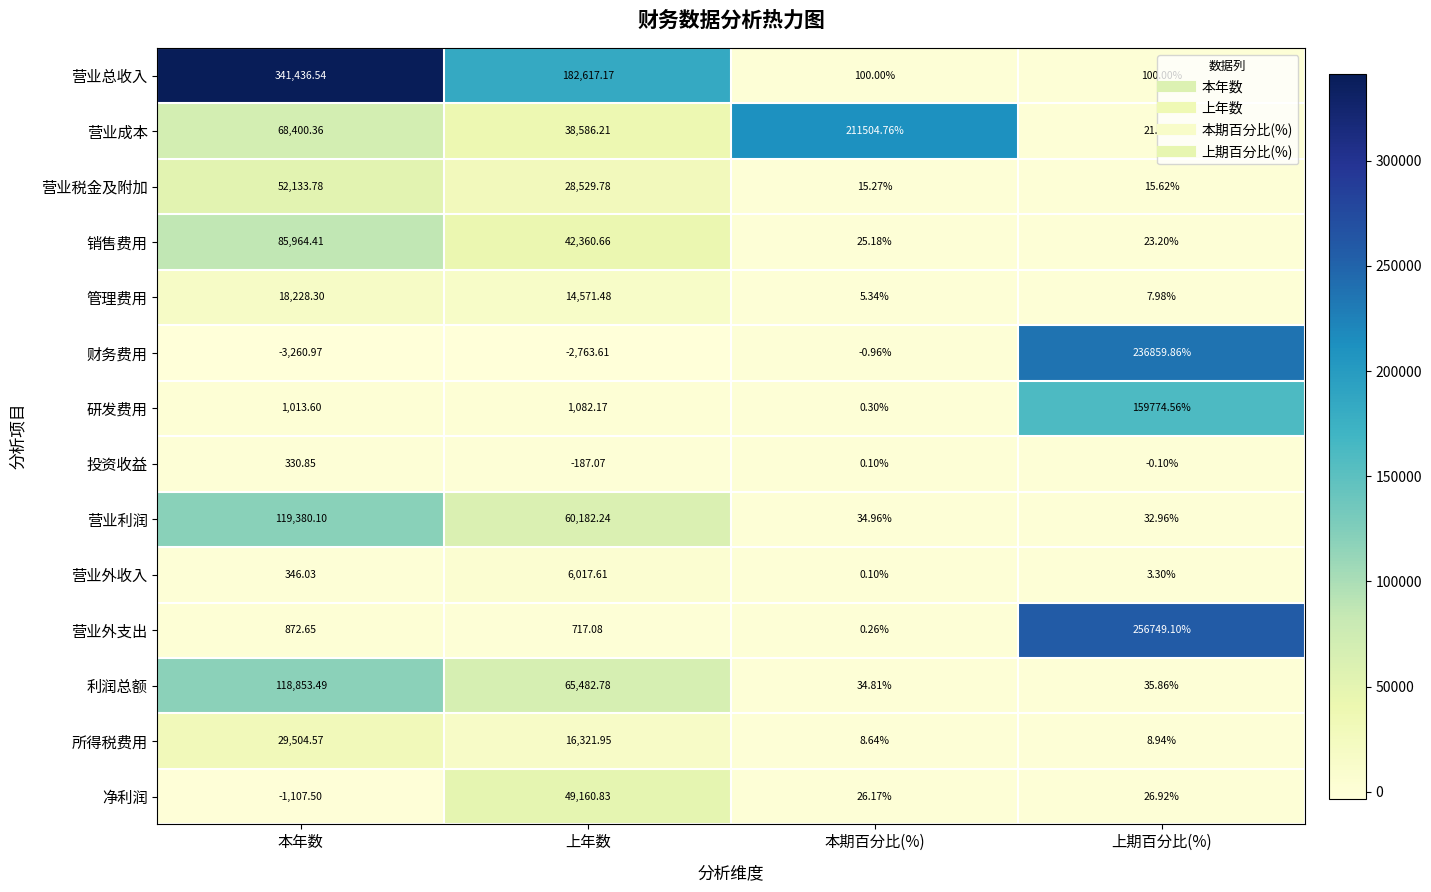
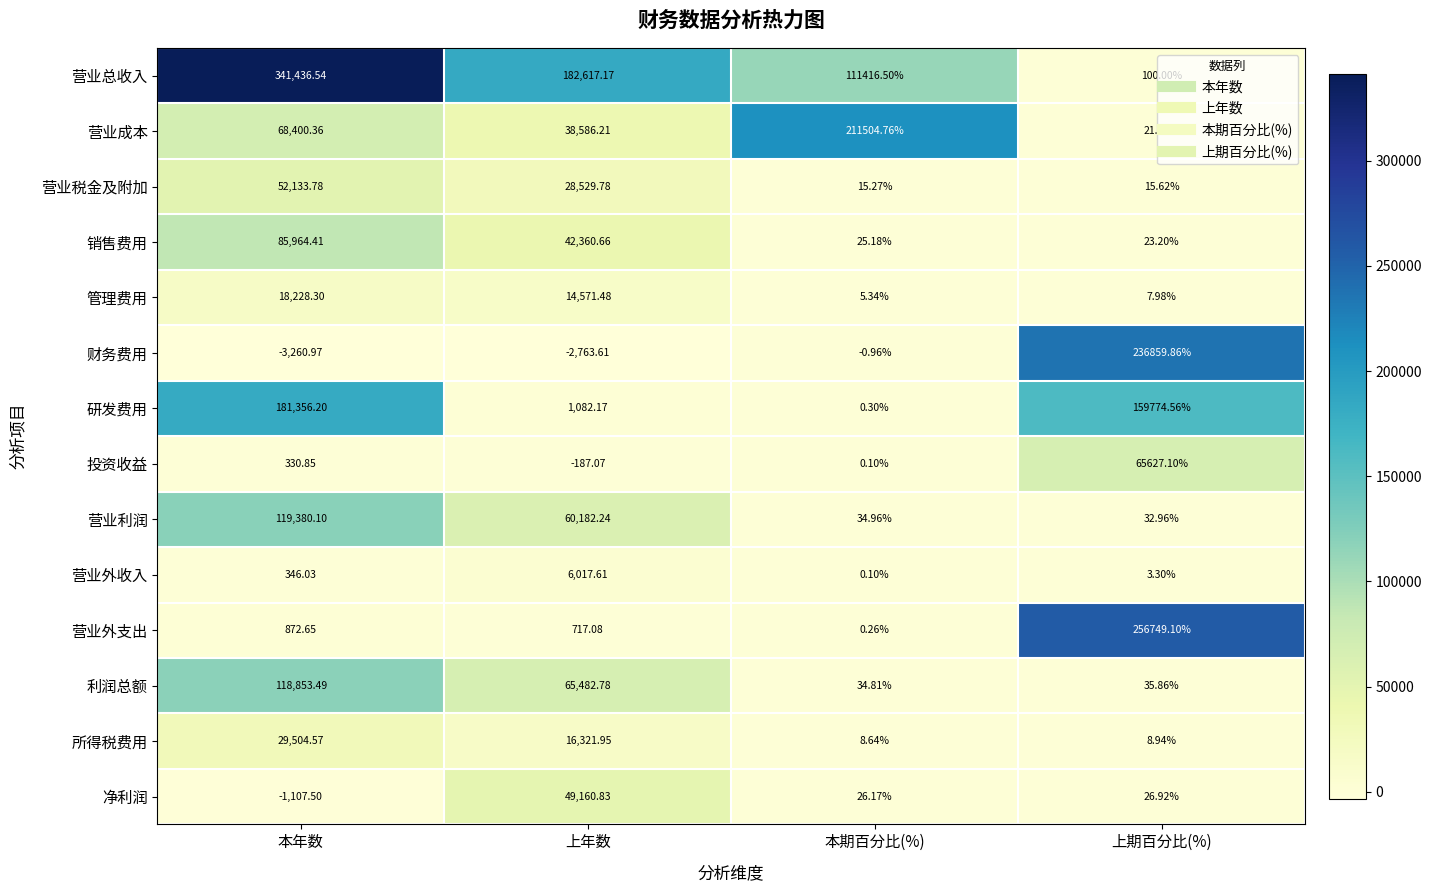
营业总收入, 本期百分比(%): 100.00% -> 111416.50%
研发费用, 本年数: 1,013.60 -> 181,356.20
投资收益, 上期百分比(%): -0.10% -> 65627.10%
